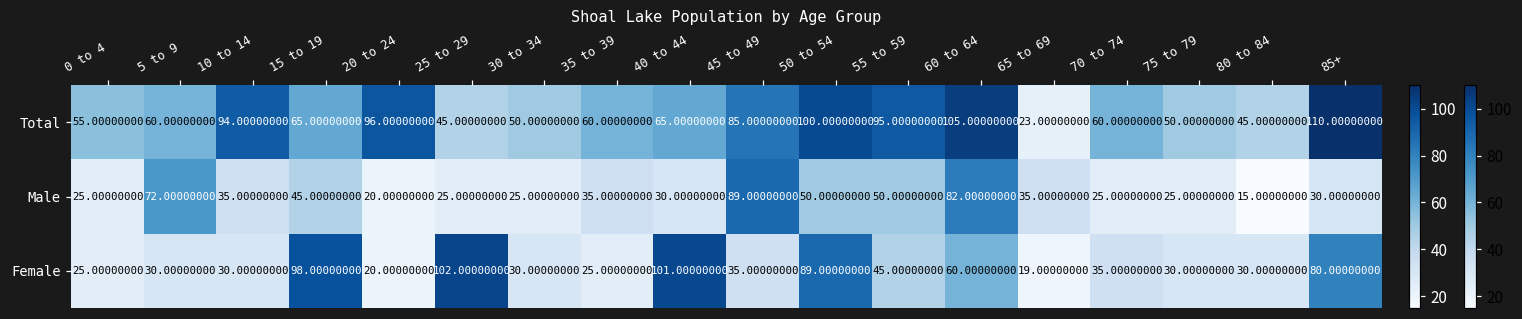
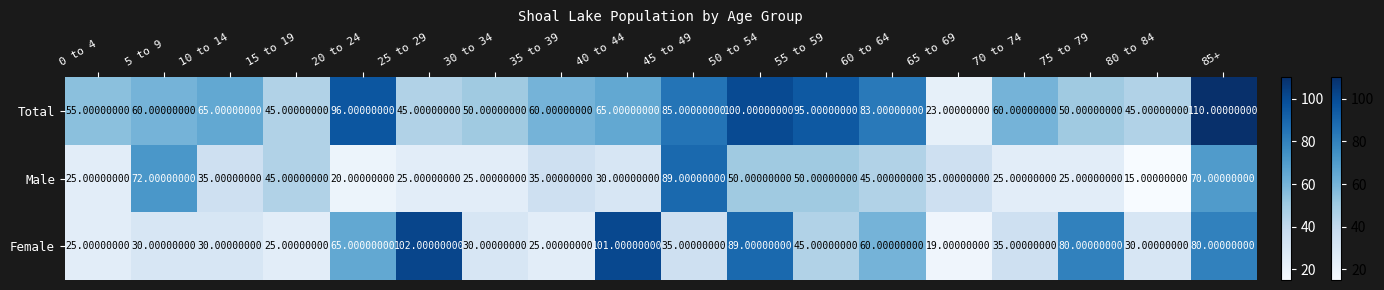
Total, 10 to 14: 94.00000000 -> 65.00000000
Total, 15 to 19: 65.00000000 -> 45.00000000
Total, 60 to 64: 105.00000000 -> 83.00000000
Male, 60 to 64: 82.00000000 -> 45.00000000
Male, 85+: 30.00000000 -> 70.00000000
Female, 15 to 19: 98.00000000 -> 25.00000000
Female, 20 to 24: 20.00000000 -> 65.00000000
Female, 75 to 79: 30.00000000 -> 80.00000000
